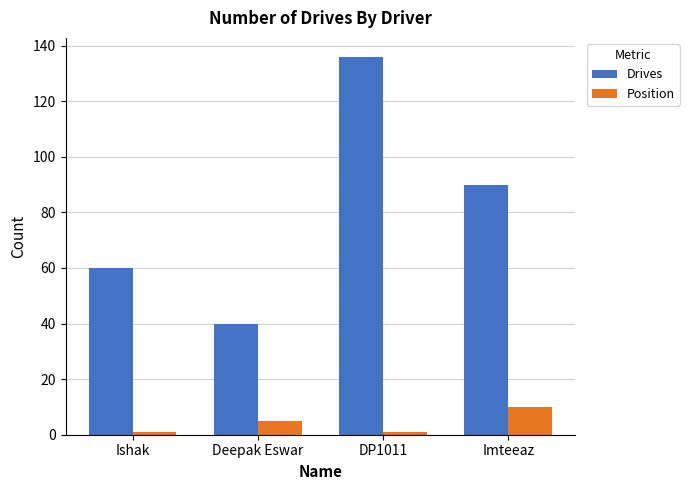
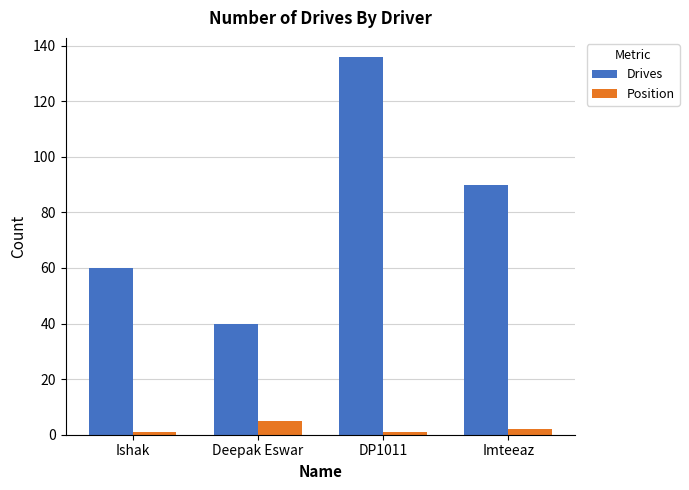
Position, Imteeaz: 10 -> 2
